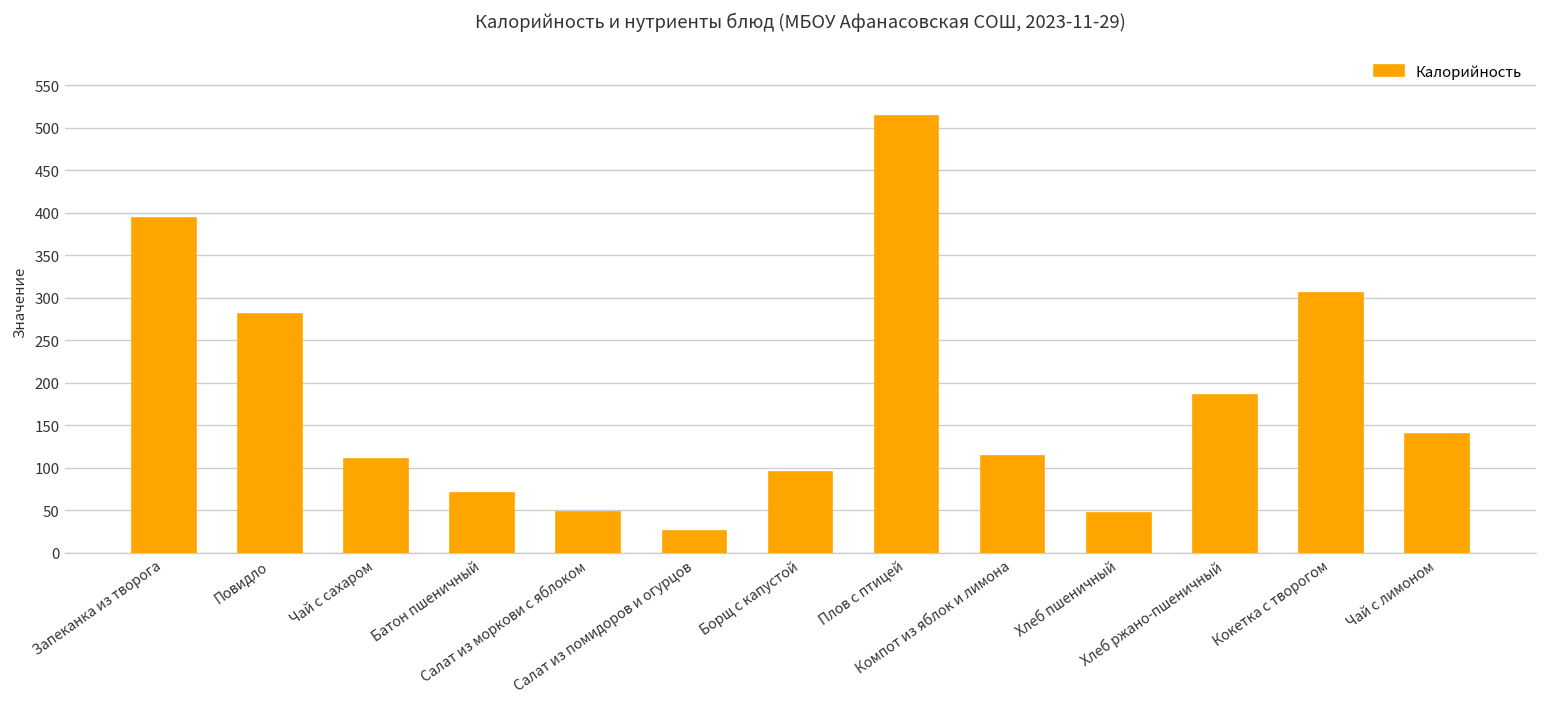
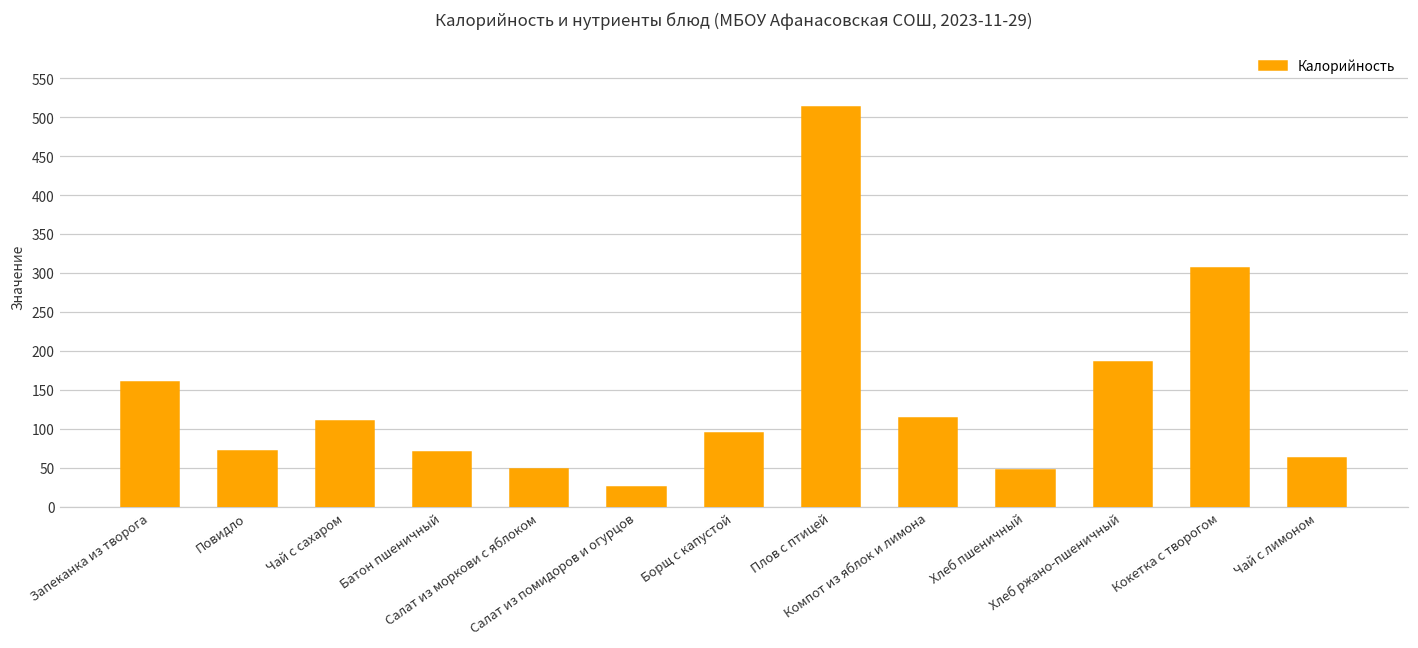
Запеканка из творога: 390 -> 160
Повидло: 280 -> 70
Чай с лимоном: 140 -> 60
